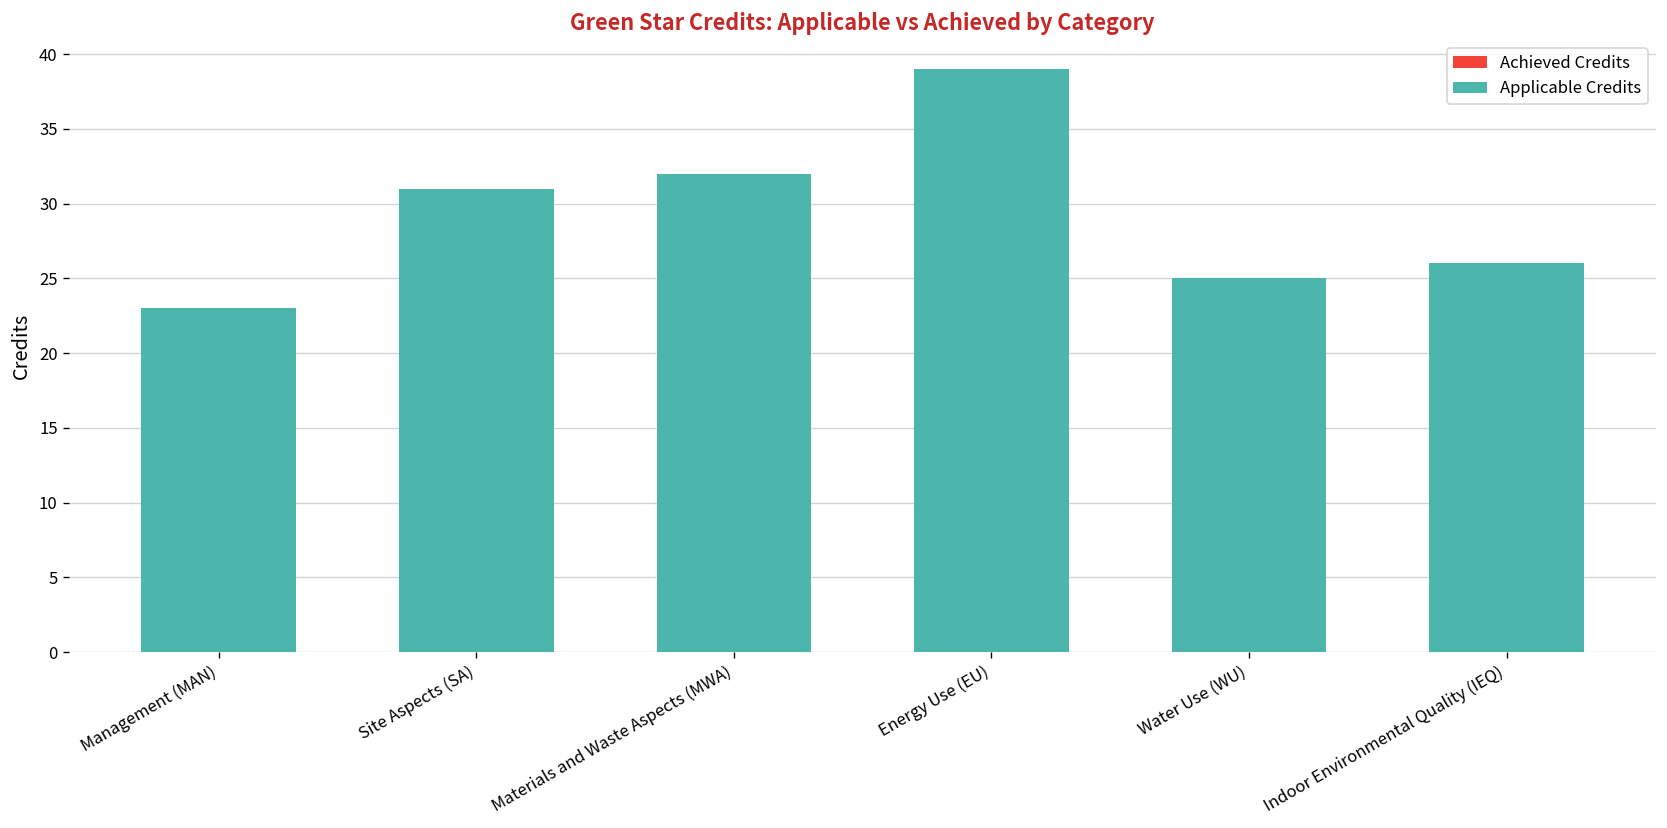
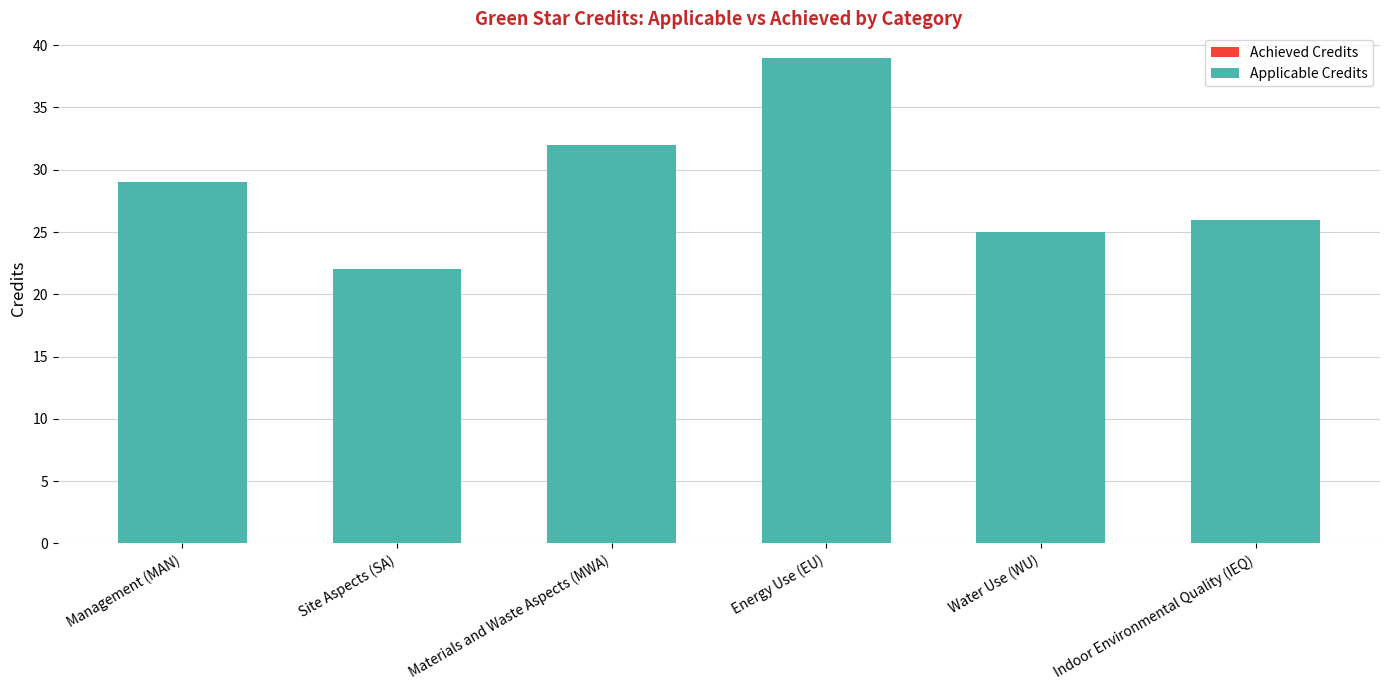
Applicable Credits, Management (MAN): 23 -> 29
Applicable Credits, Site Aspects (SA): 31 -> 22
